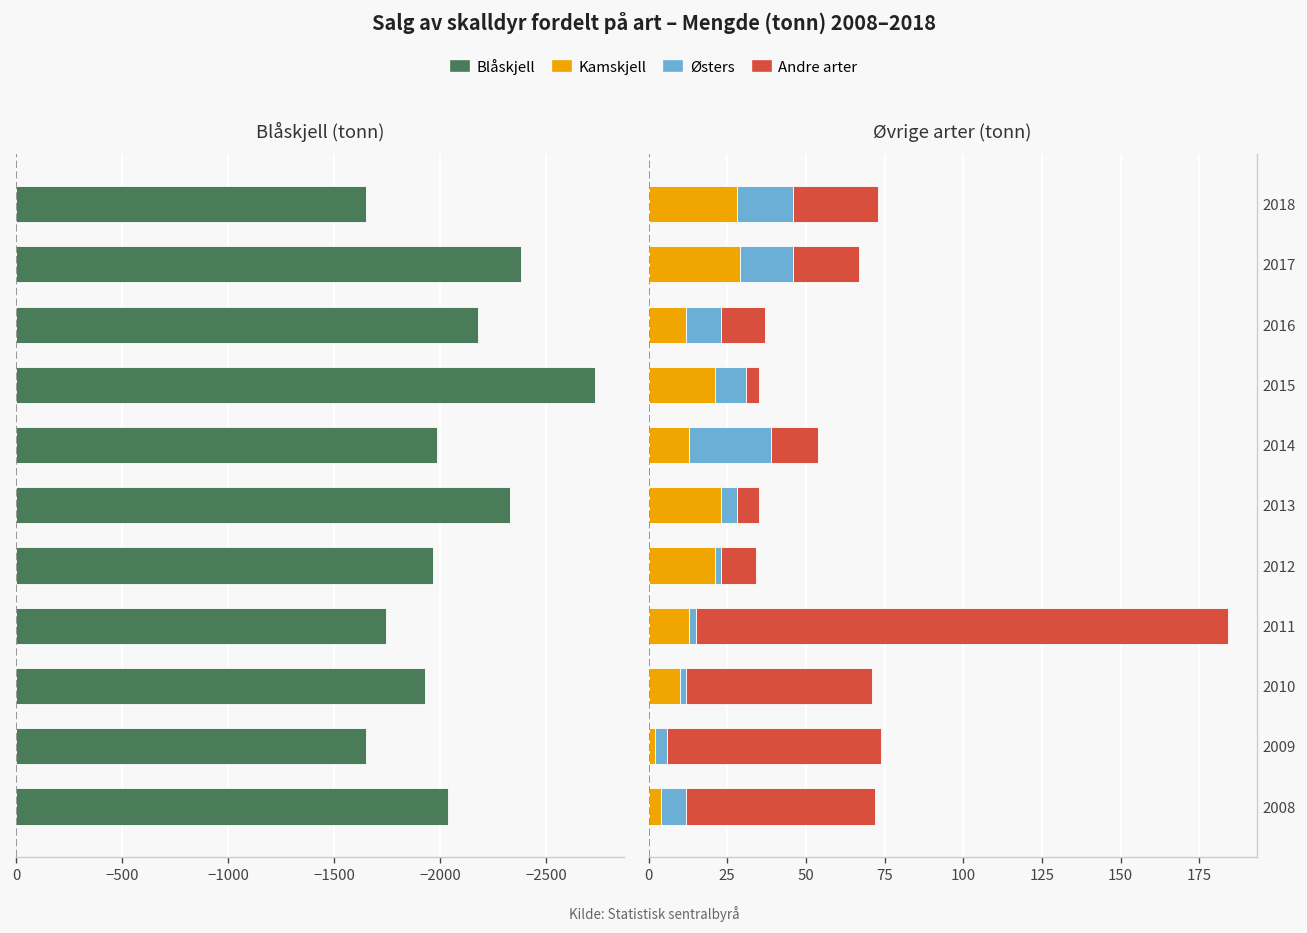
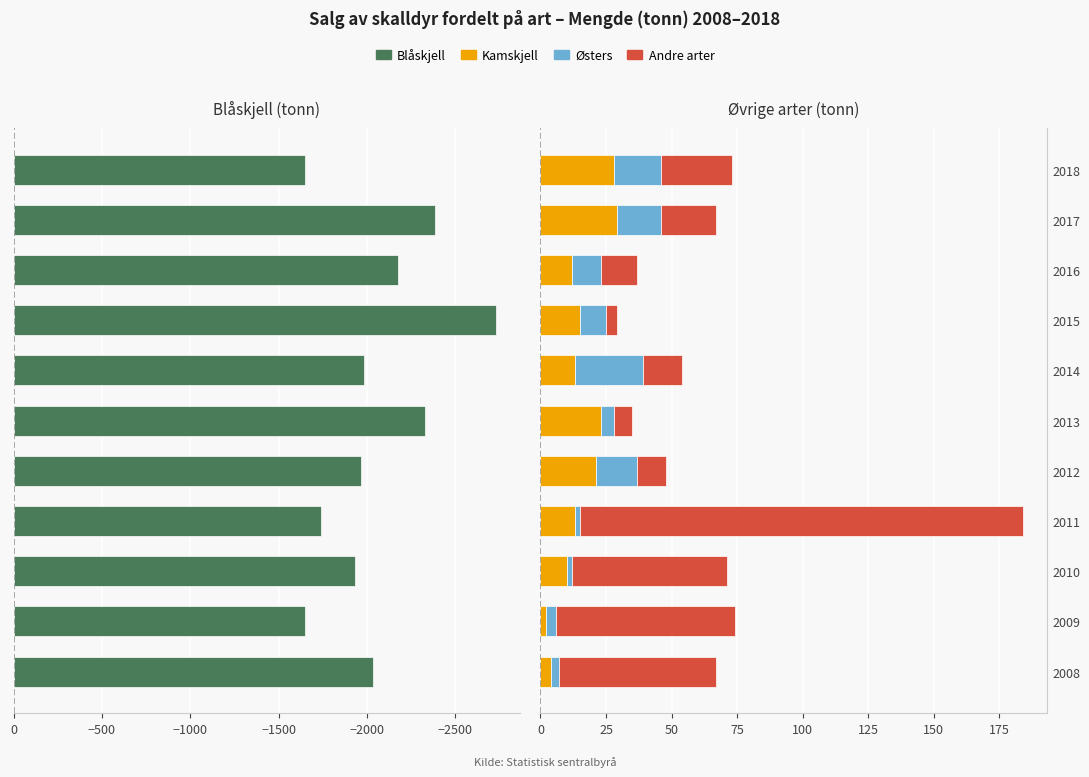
Øvrige arter (tonn), Kamskjell, 2015: 21 -> 15
Øvrige arter (tonn), Østers, 2012: 2 -> 16
Øvrige arter (tonn), Østers, 2008: 8 -> 3
